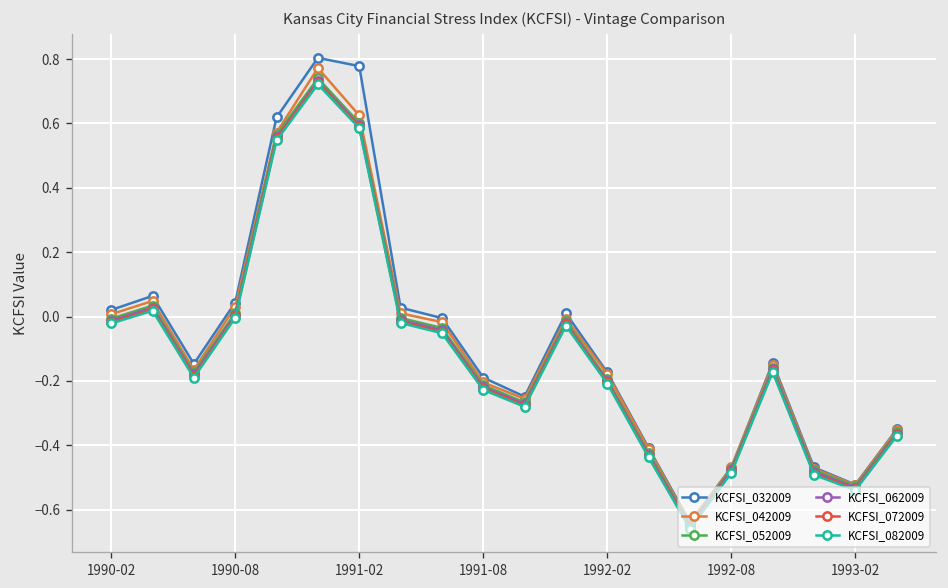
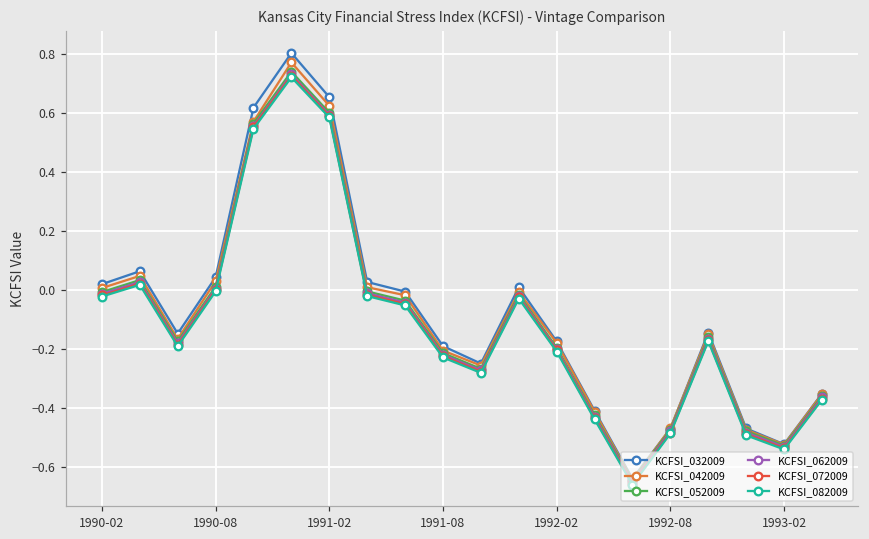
KCFSI_032009, 1991-02: 0.78 -> 0.65
